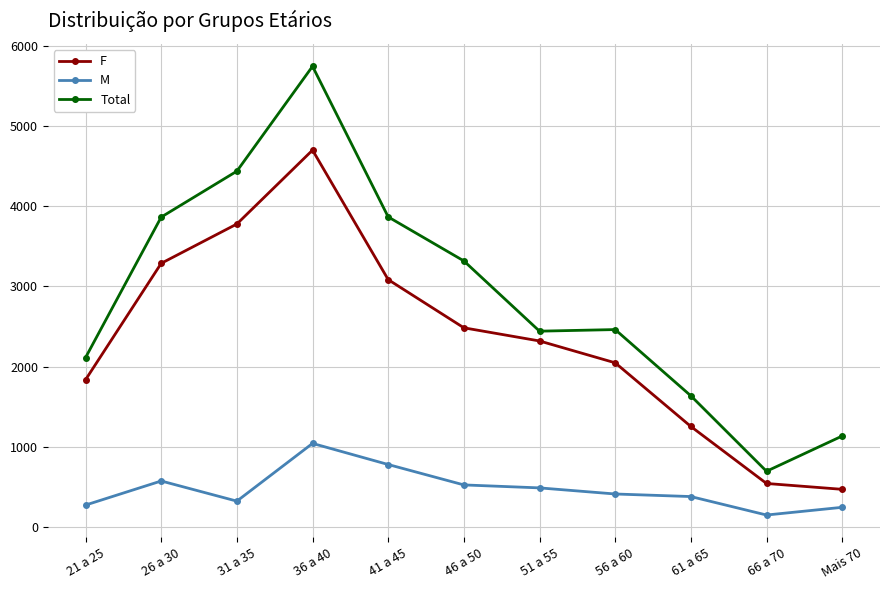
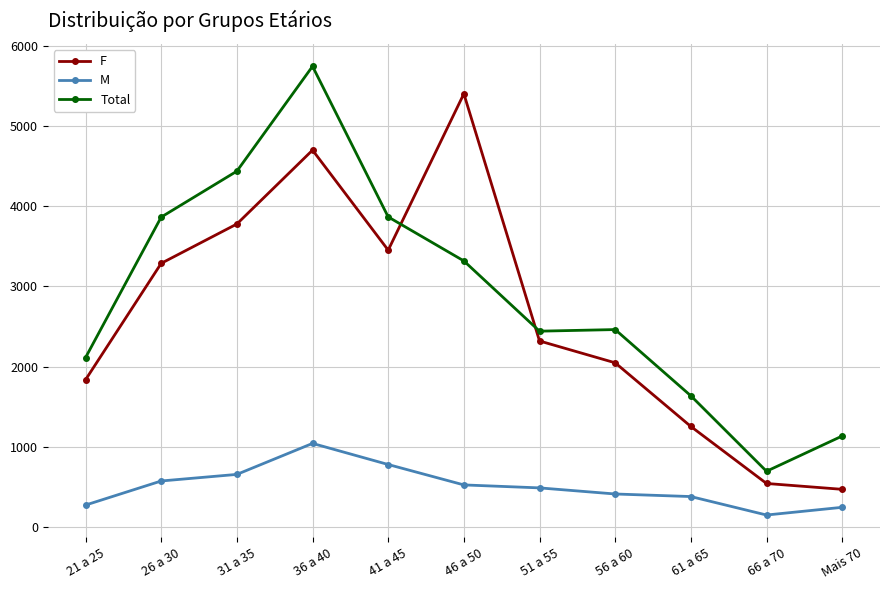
M, 31 a 35: 300 -> 700
F, 41 a 45: 3100 -> 3500
F, 46 a 50: 2500 -> 5400
